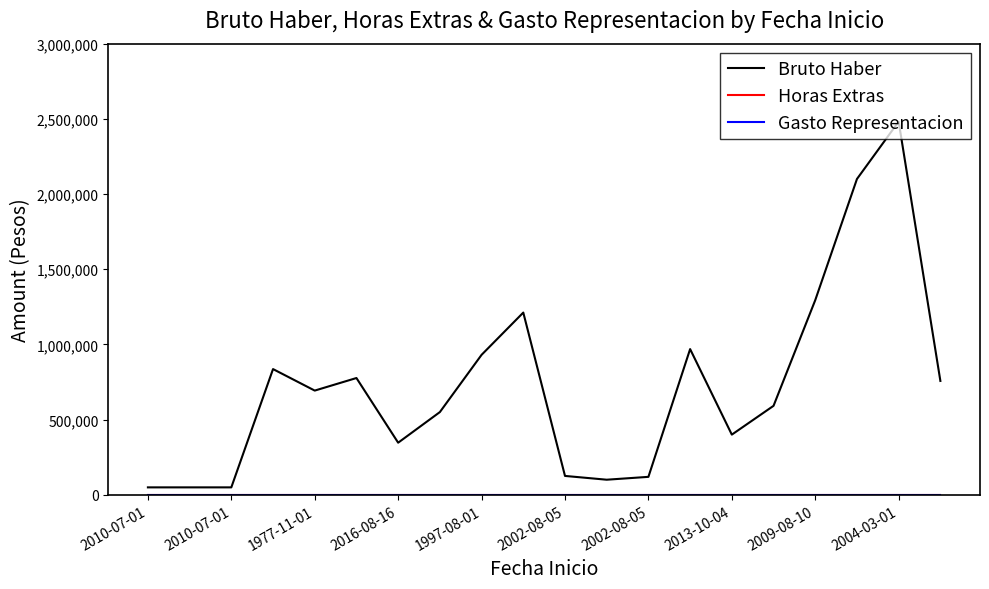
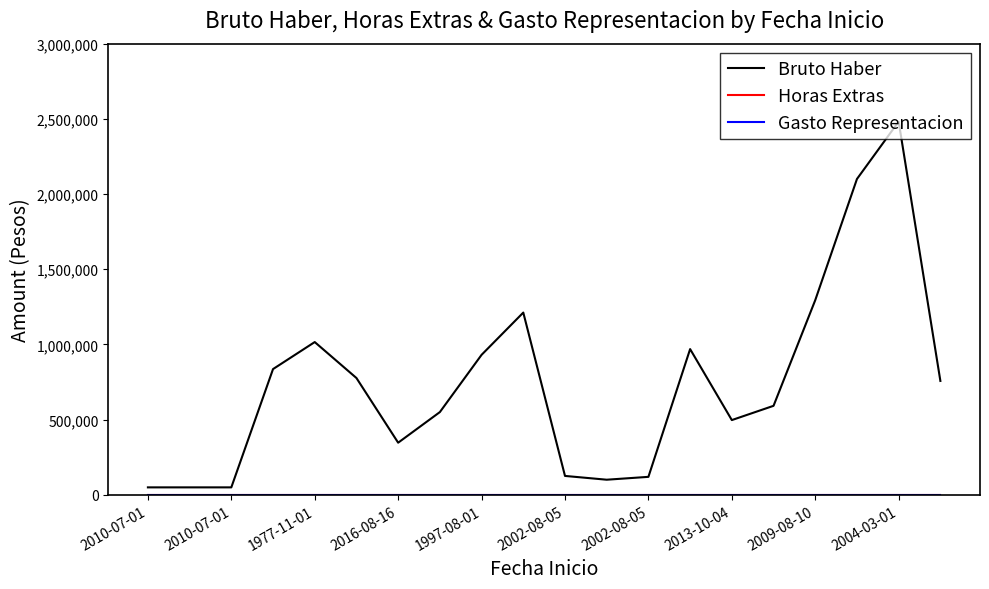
Bruto Haber, 1977-11-01: 690,000 -> 1,020,000
Bruto Haber, 2013-10-04: 400,000 -> 500,000
